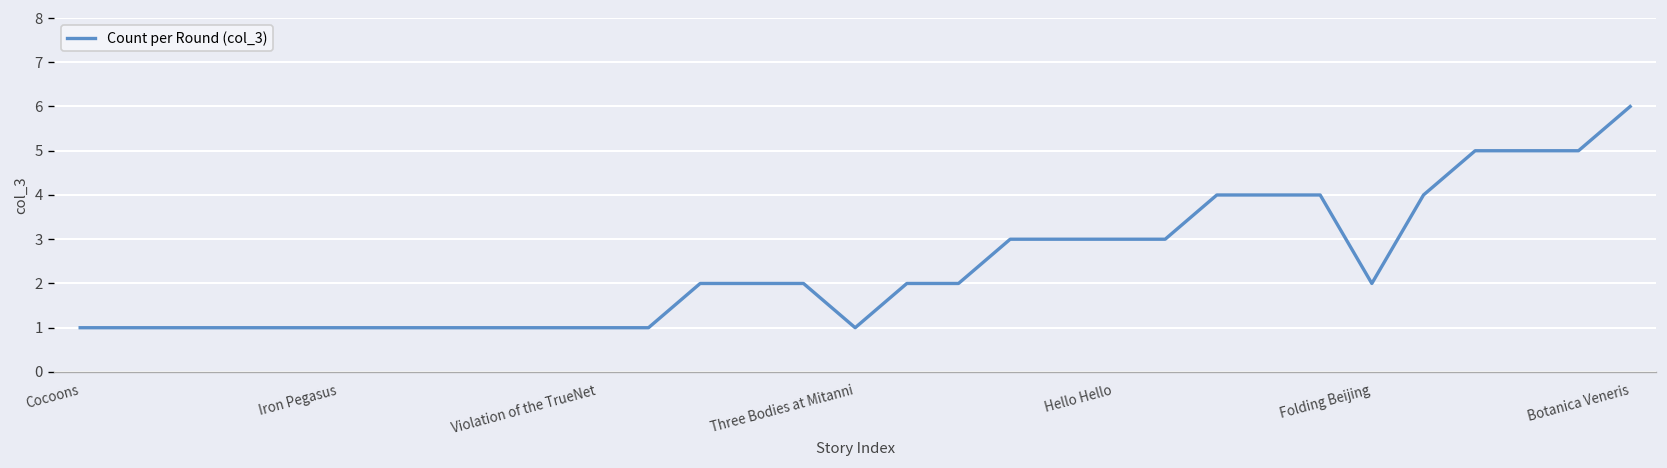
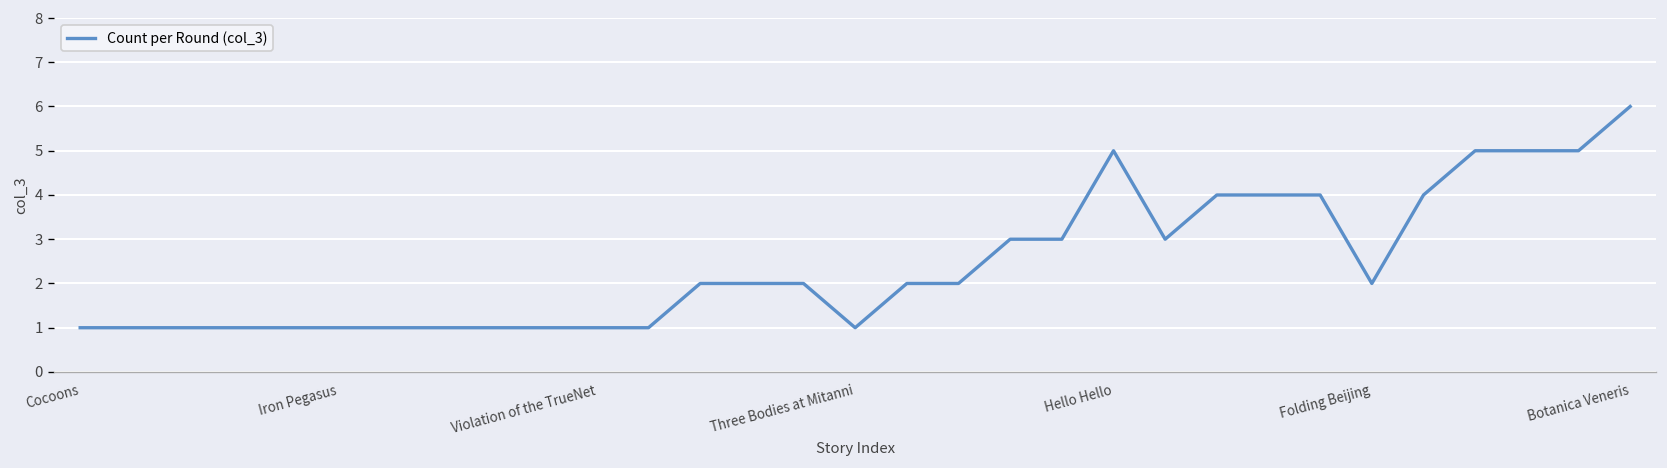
Hello Hello: 3 -> 5
